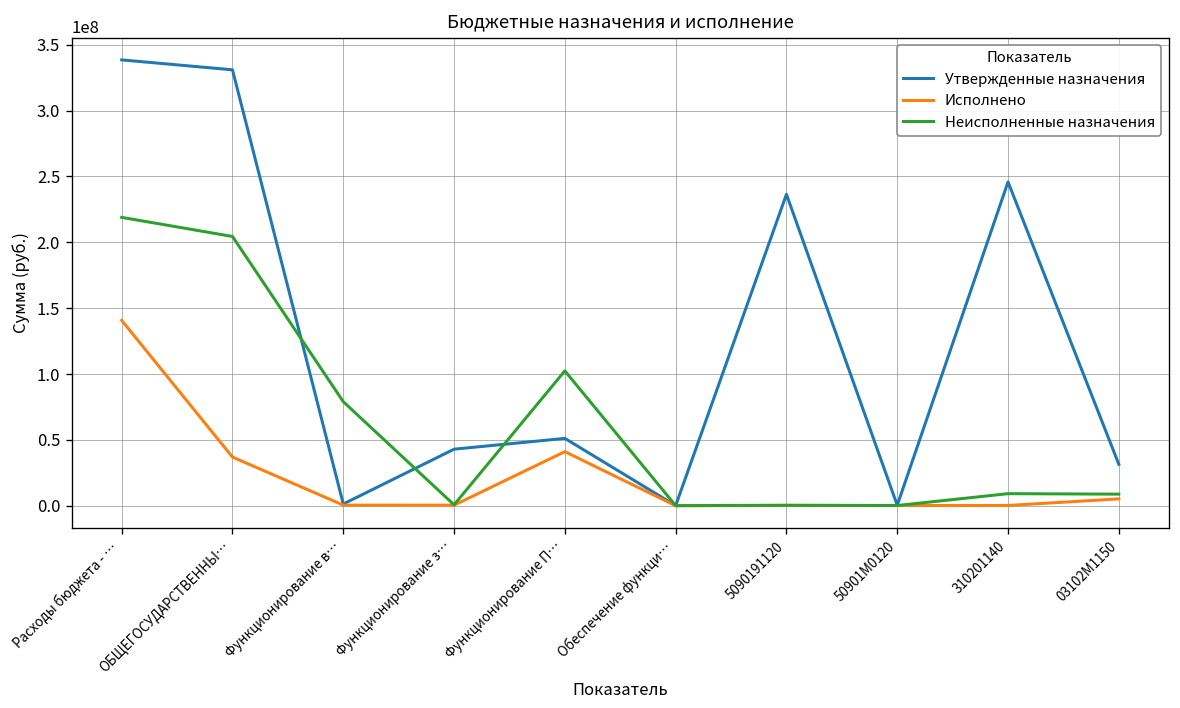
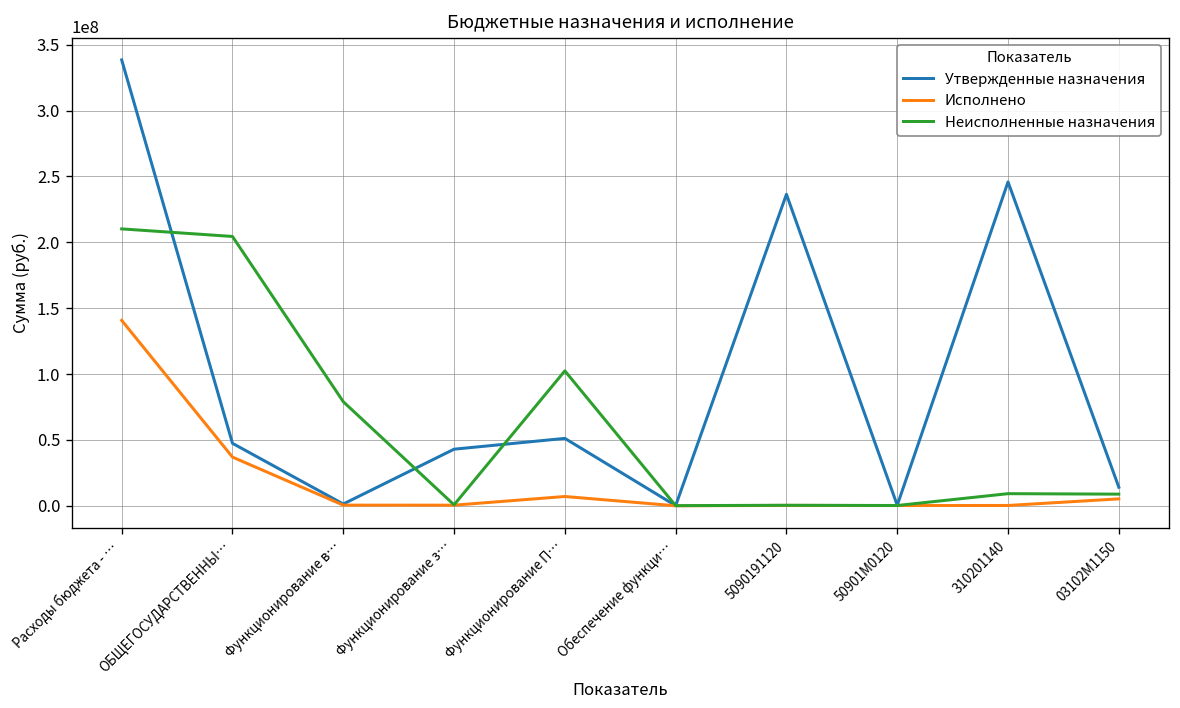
Неисполненные назначения, Расходы бюджета - …: 219000000 -> 210000000
Утвержденные назначения, ОБЩЕГОСУДАРСТВЕННЫ…: 331000000 -> 47000000
Исполнено, Функционирование П…: 41000000 -> 7000000
Утвержденные назначения, 03102М1150: 31000000 -> 14000000
